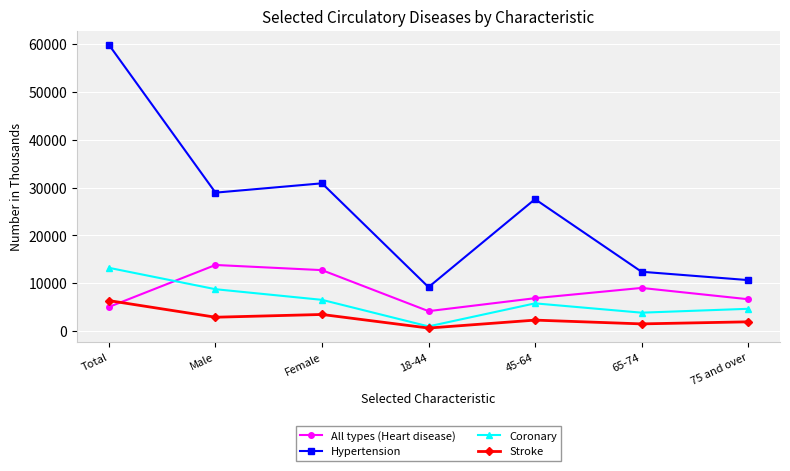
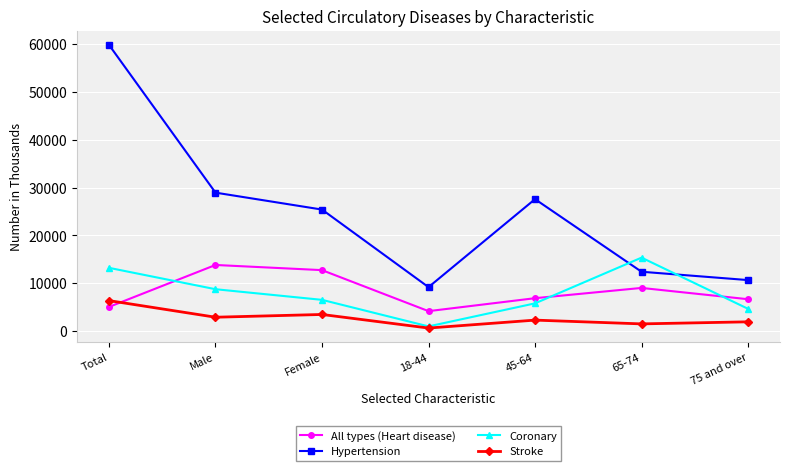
Hypertension, Female: 31000 -> 25000
Coronary, 65-74: 4000 -> 15000
